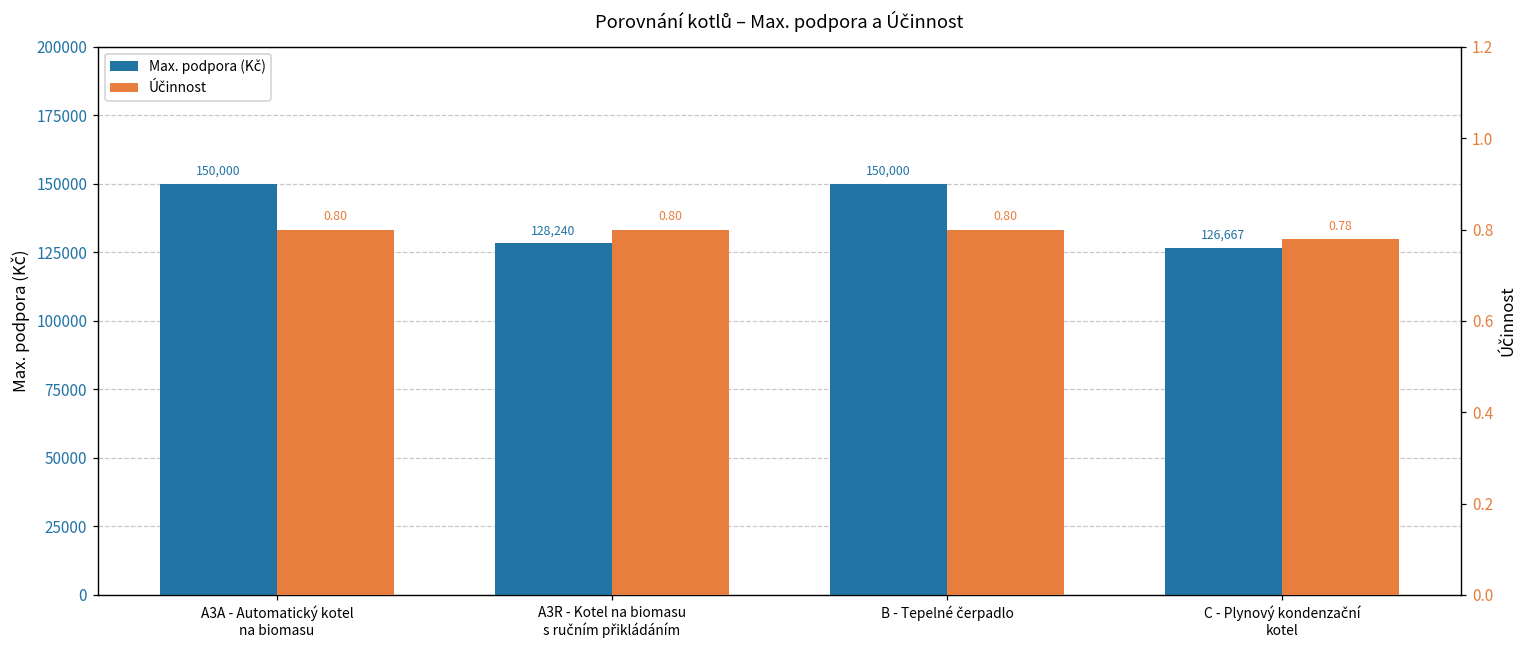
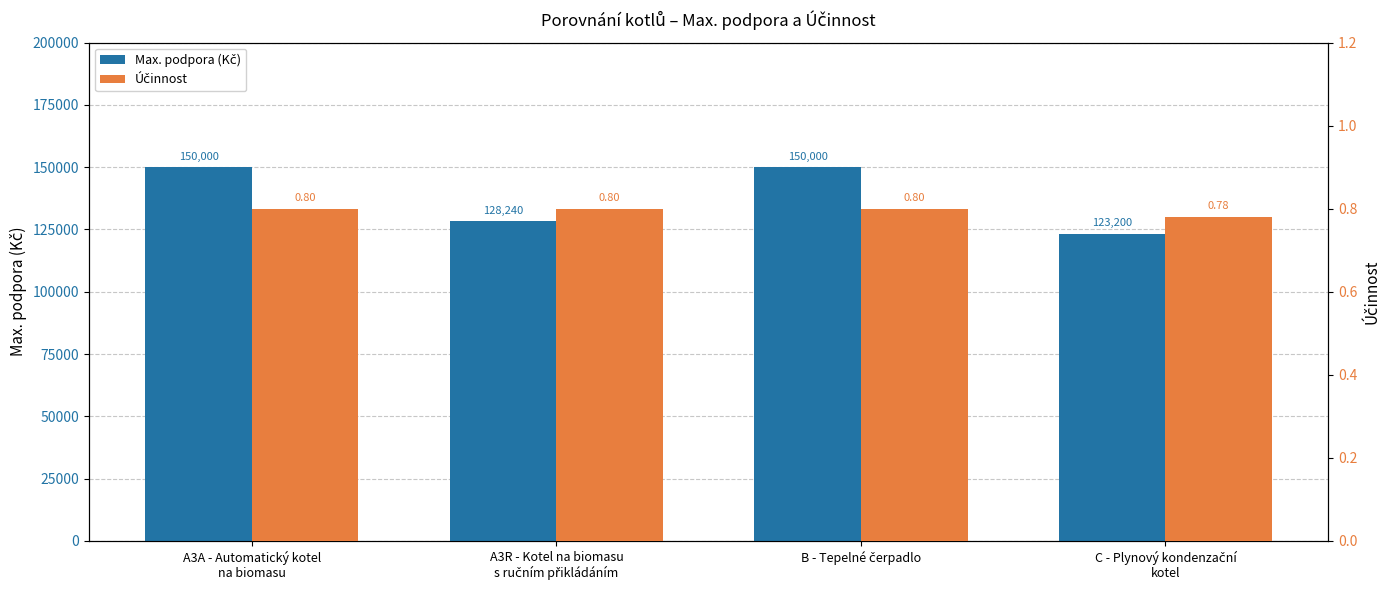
Max. podpora (Kč), C - Plynový kondenzační kotel: 126,667 -> 123,200
